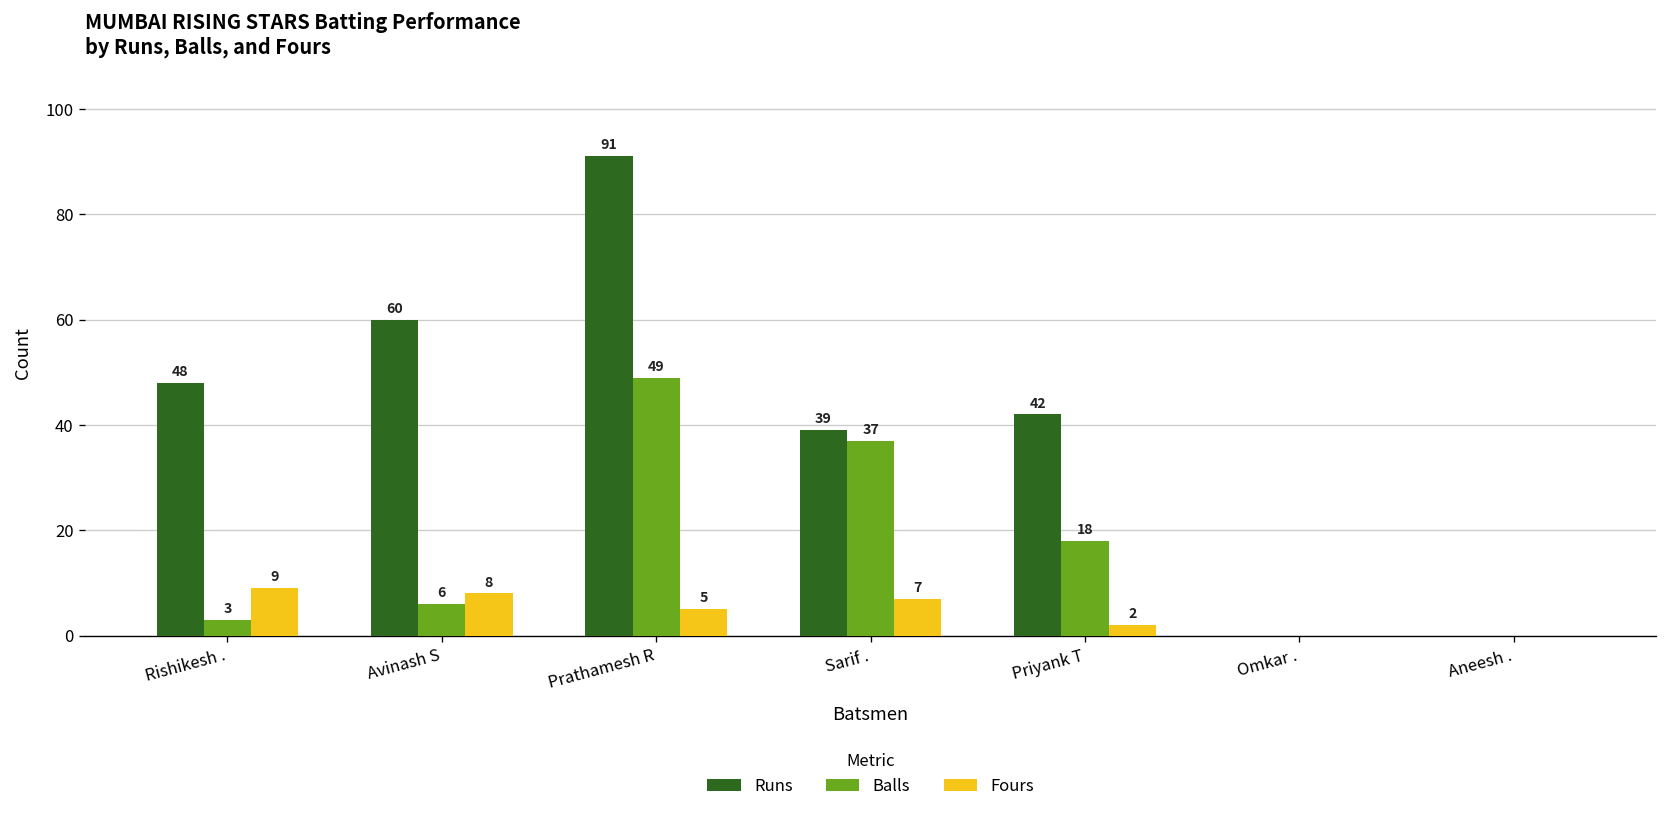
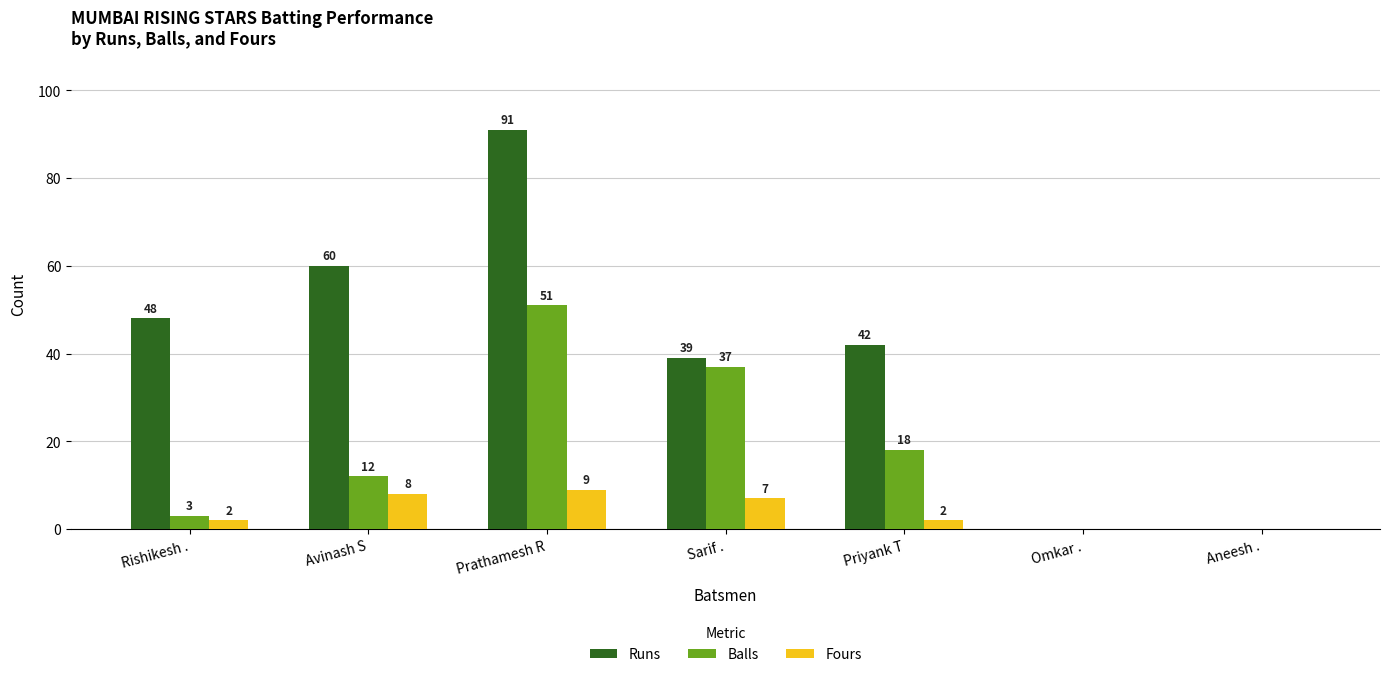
Fours, Rishikesh .: 9 -> 2
Balls, Avinash S: 6 -> 12
Balls, Prathamesh R: 49 -> 51
Fours, Prathamesh R: 5 -> 9
